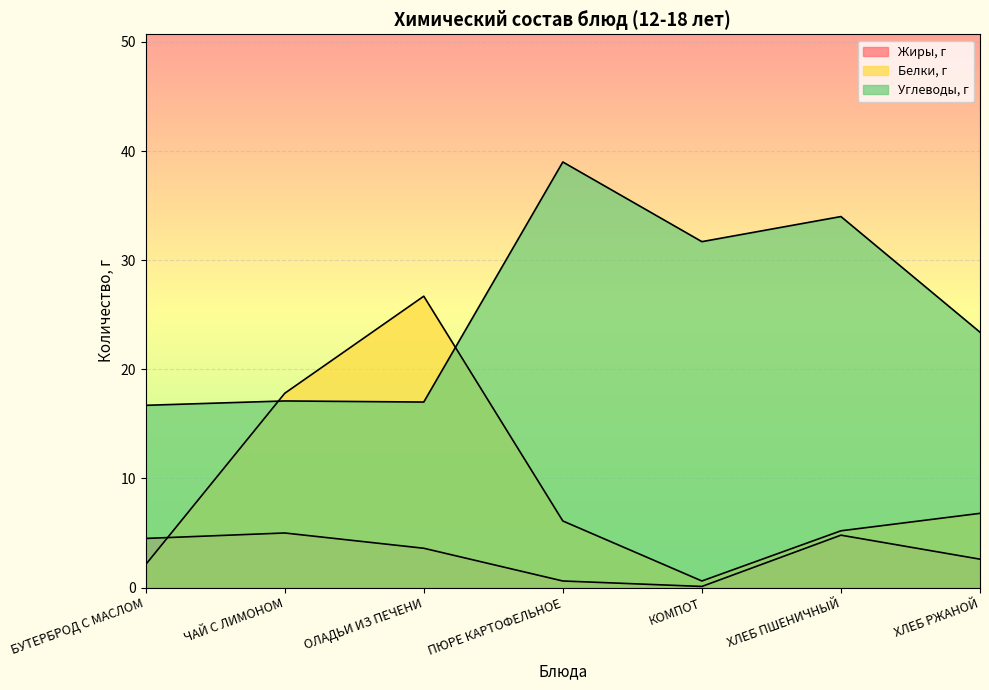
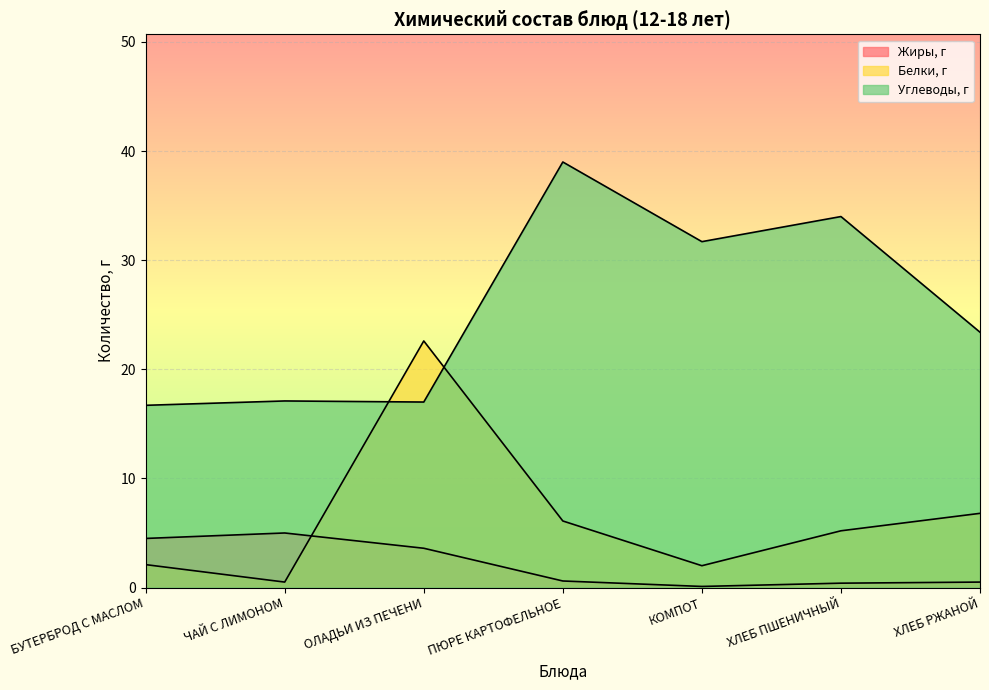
Белки, г, ЧАЙ С ЛИМОНОМ: 17.8 -> 0.5
Белки, г, ОЛАДЬИ ИЗ ПЕЧЕНИ: 26.7 -> 22.6
Белки, г, КОМПОТ: 0.6 -> 2.0
Жиры, г, ХЛЕБ ПШЕНИЧНЫЙ: 4.8 -> 0.4
Жиры, г, ХЛЕБ РЖАНОЙ: 2.6 -> 0.5
